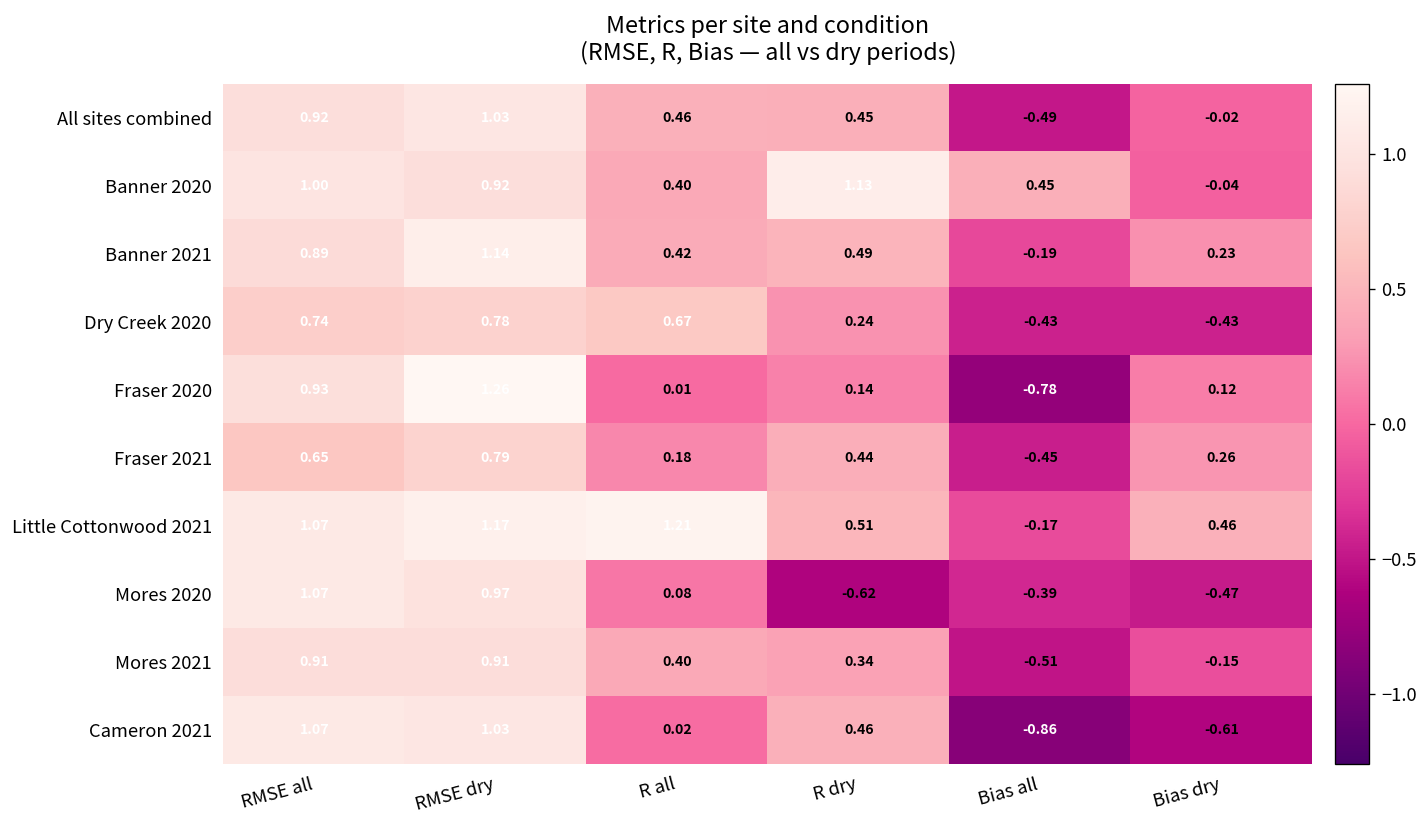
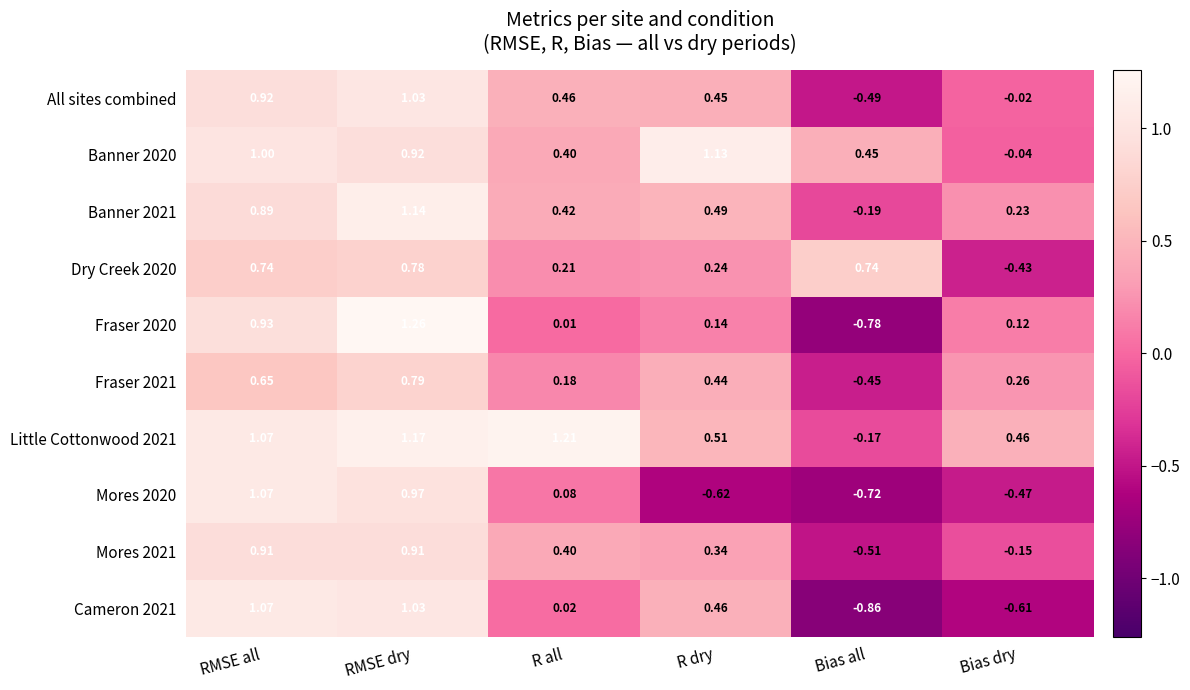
Dry Creek 2020, R all: 0.67 -> 0.21
Dry Creek 2020, Bias all: -0.43 -> 0.74
Mores 2020, Bias all: -0.39 -> -0.72
